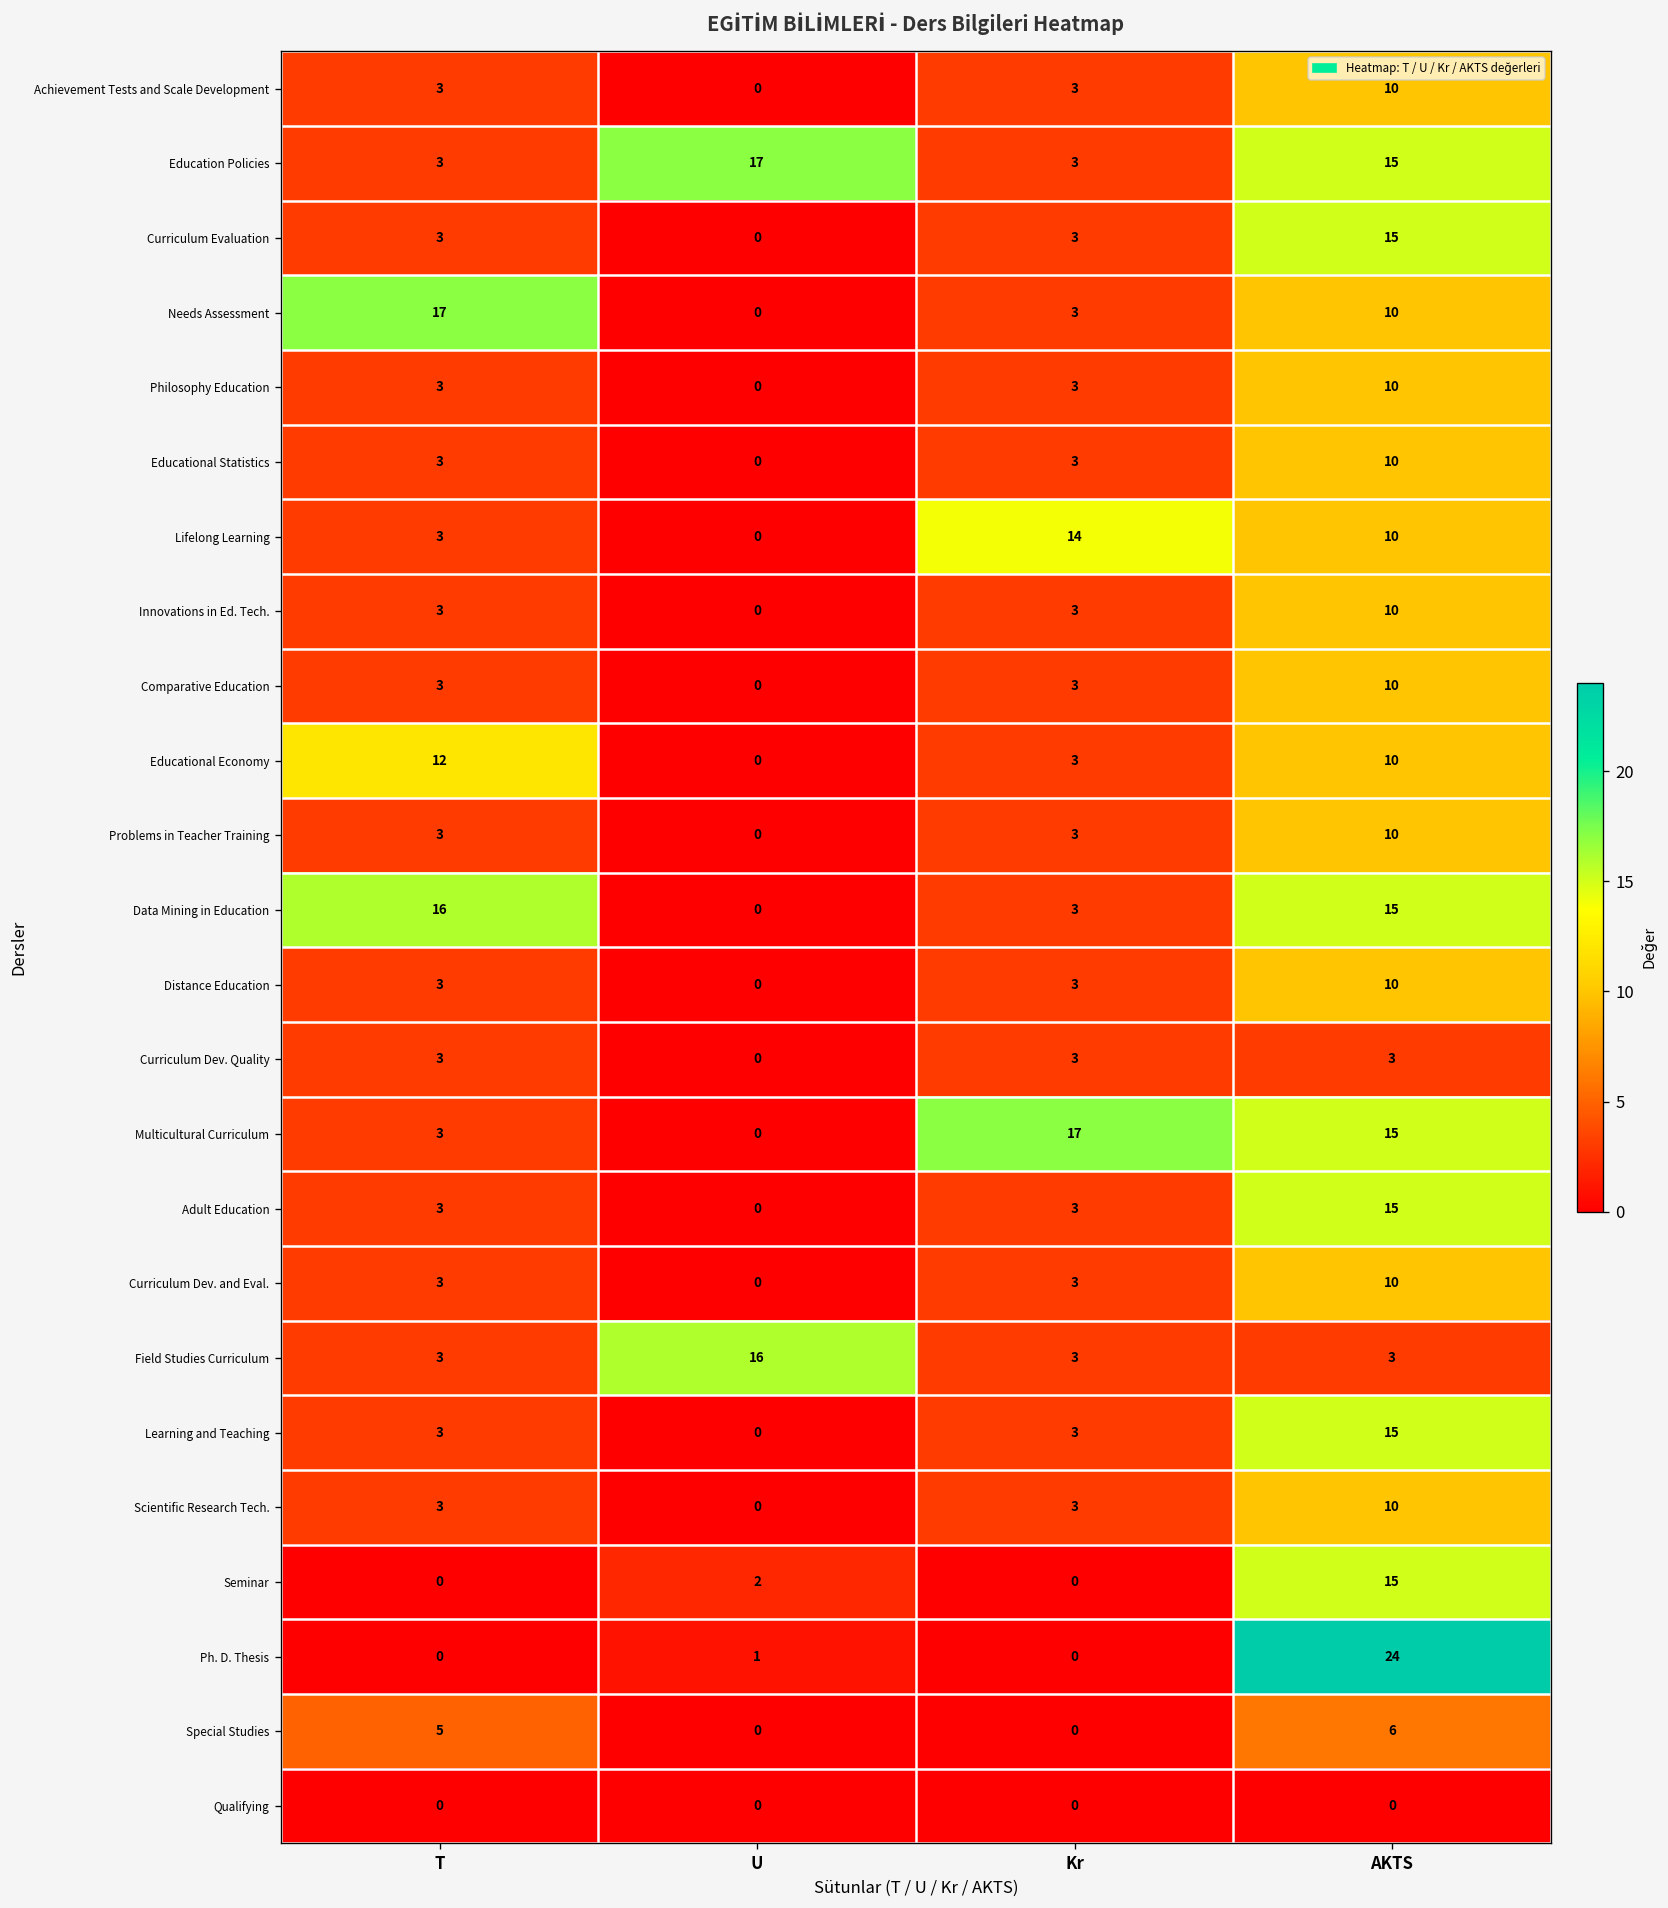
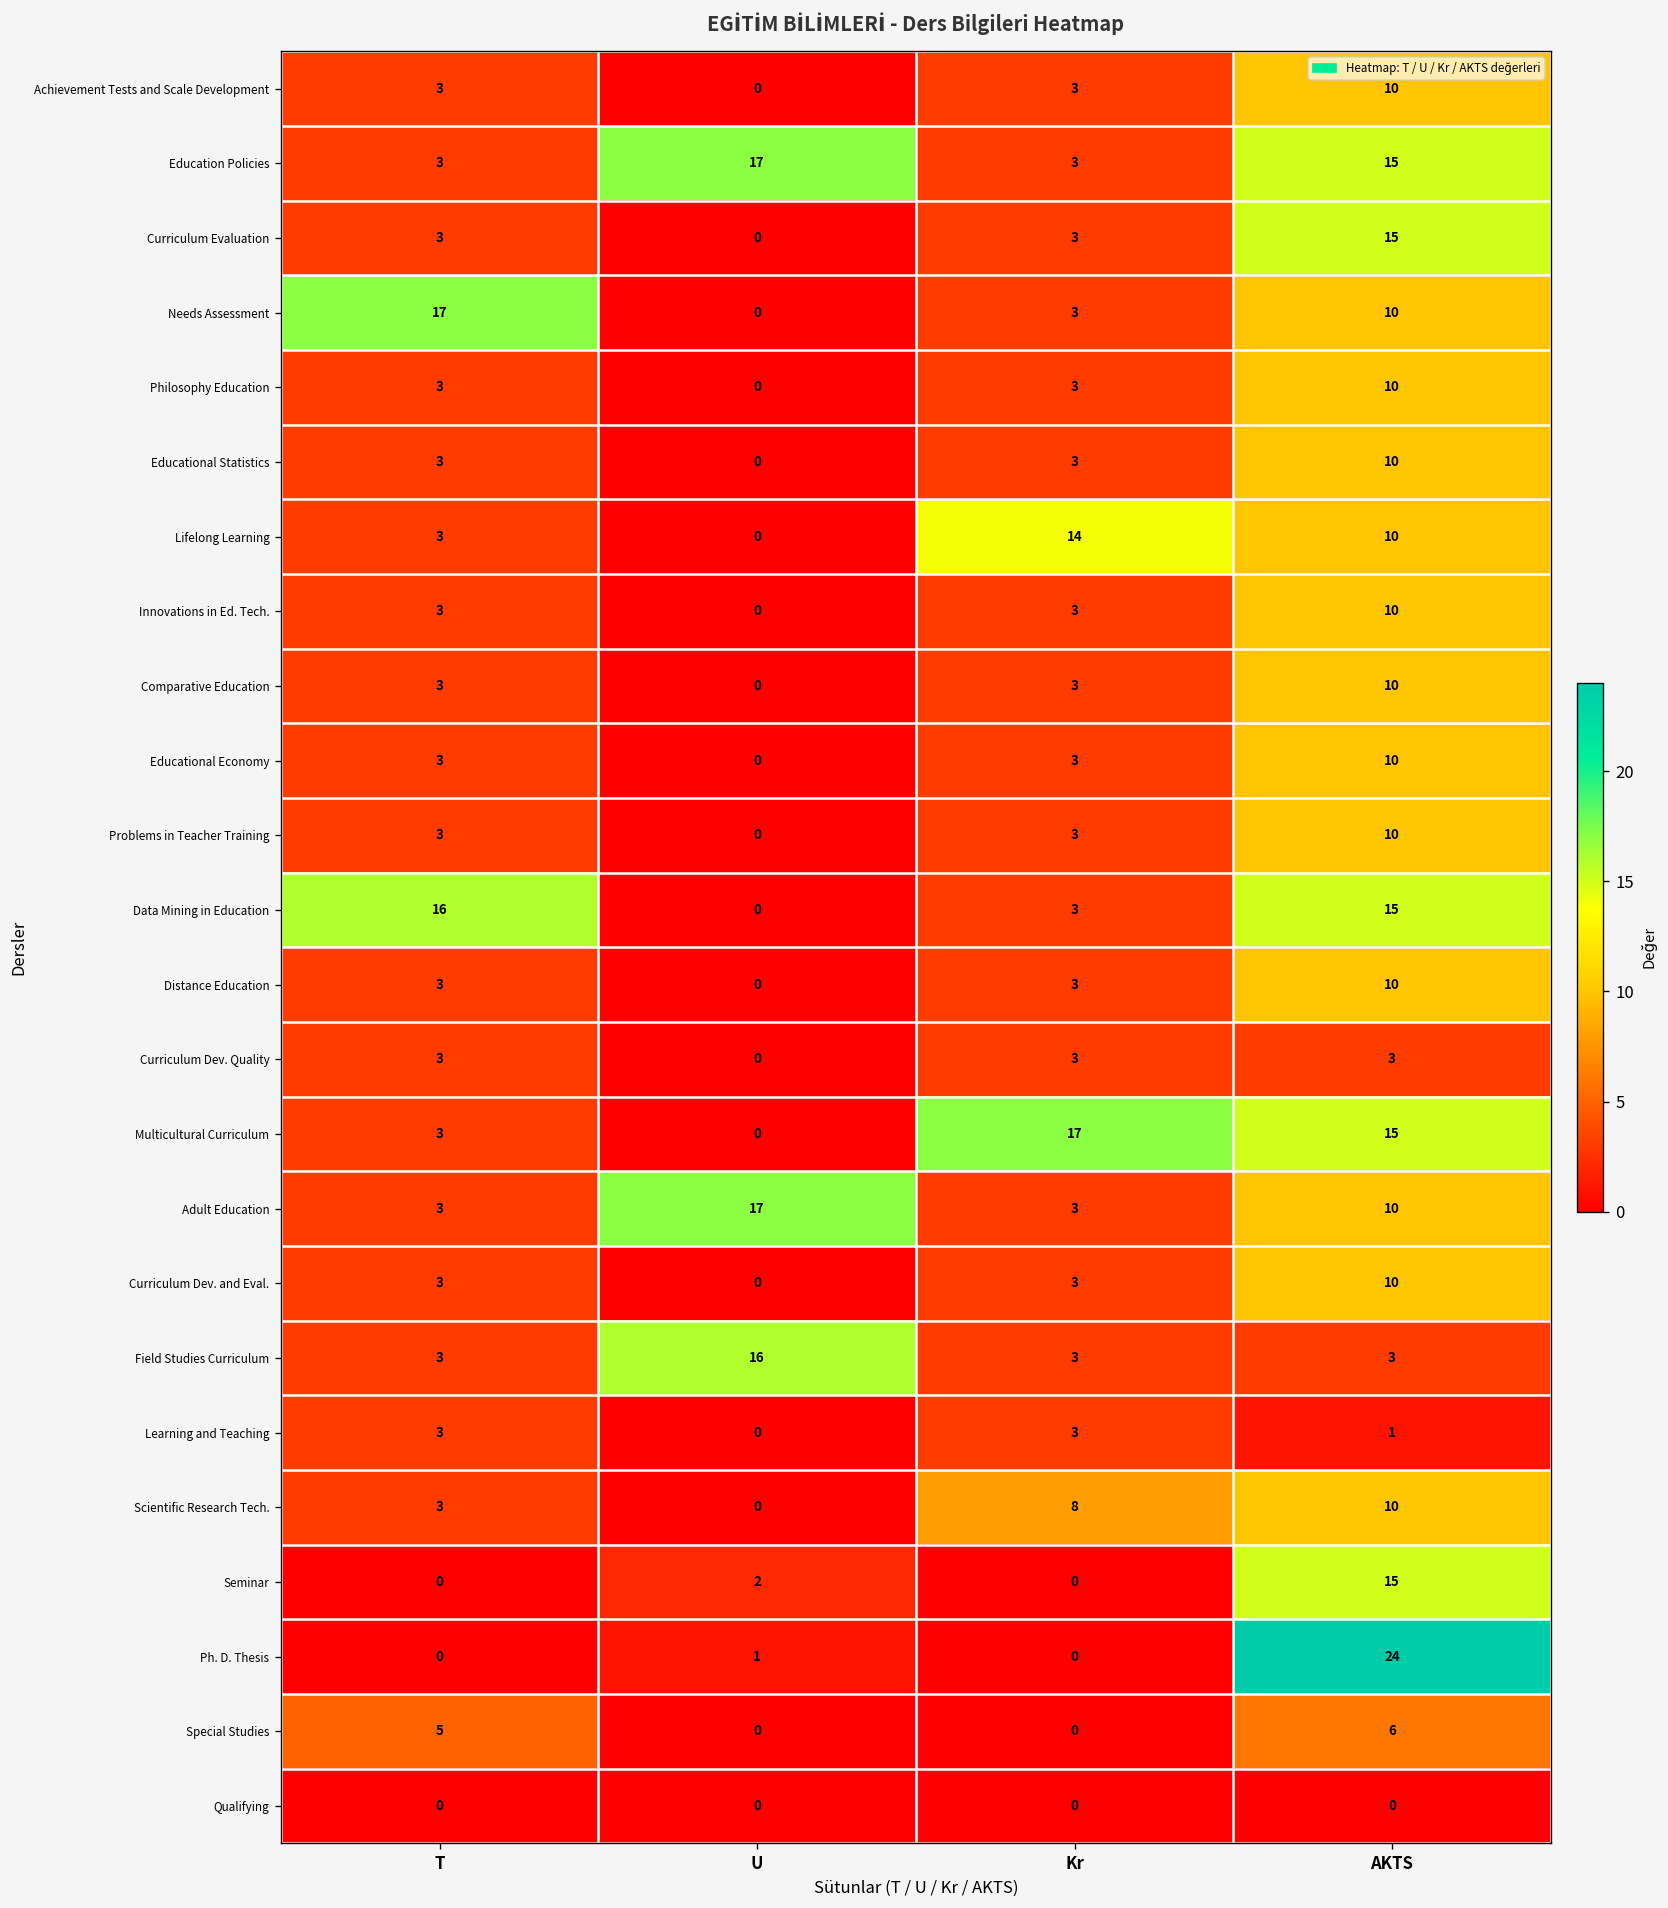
Educational Economy, T: 12 -> 3
Adult Education, U: 0 -> 17
Adult Education, AKTS: 15 -> 10
Learning and Teaching, AKTS: 15 -> 1
Scientific Research Tech., Kr: 3 -> 8
